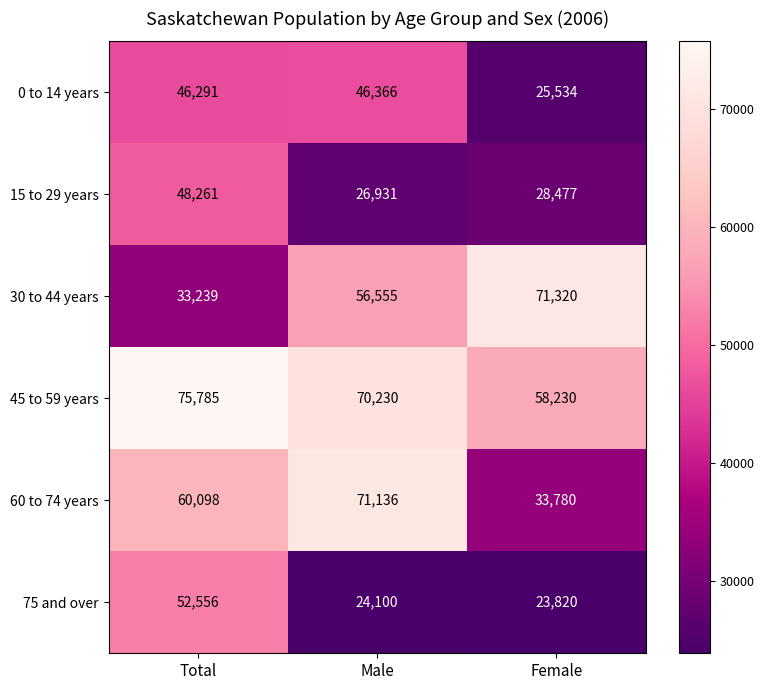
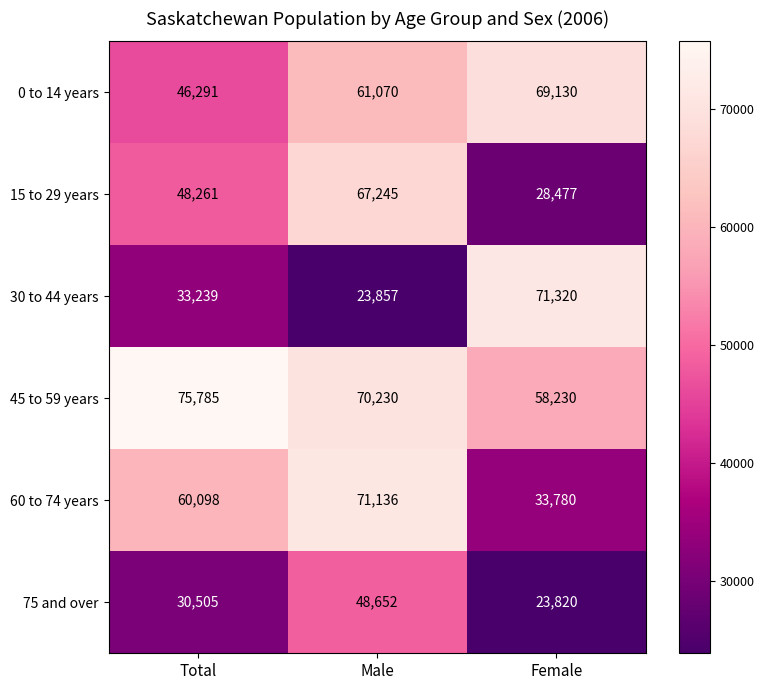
0 to 14 years, Male: 46,366 -> 61,070
0 to 14 years, Female: 25,534 -> 69,130
15 to 29 years, Male: 26,931 -> 67,245
30 to 44 years, Male: 56,555 -> 23,857
75 and over, Total: 52,556 -> 30,505
75 and over, Male: 24,100 -> 48,652
